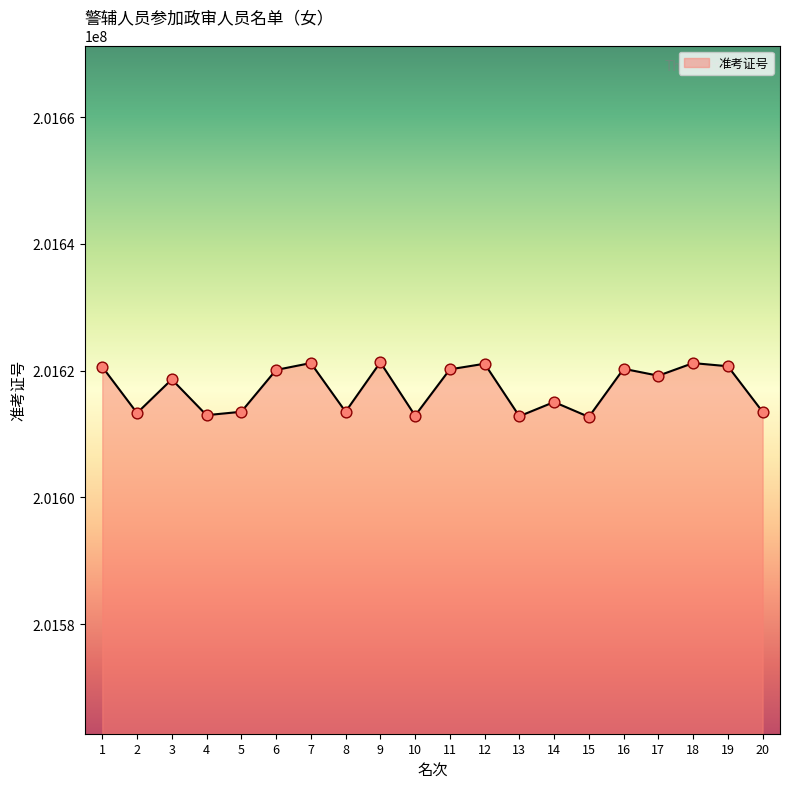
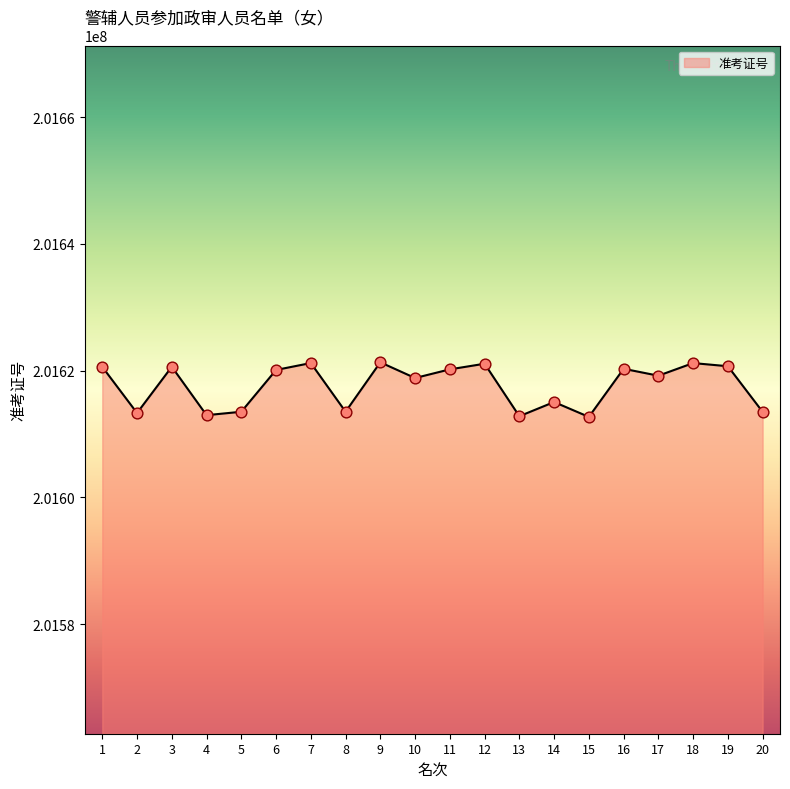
3: 201619000 -> 201621000
10: 201613000 -> 201619000
